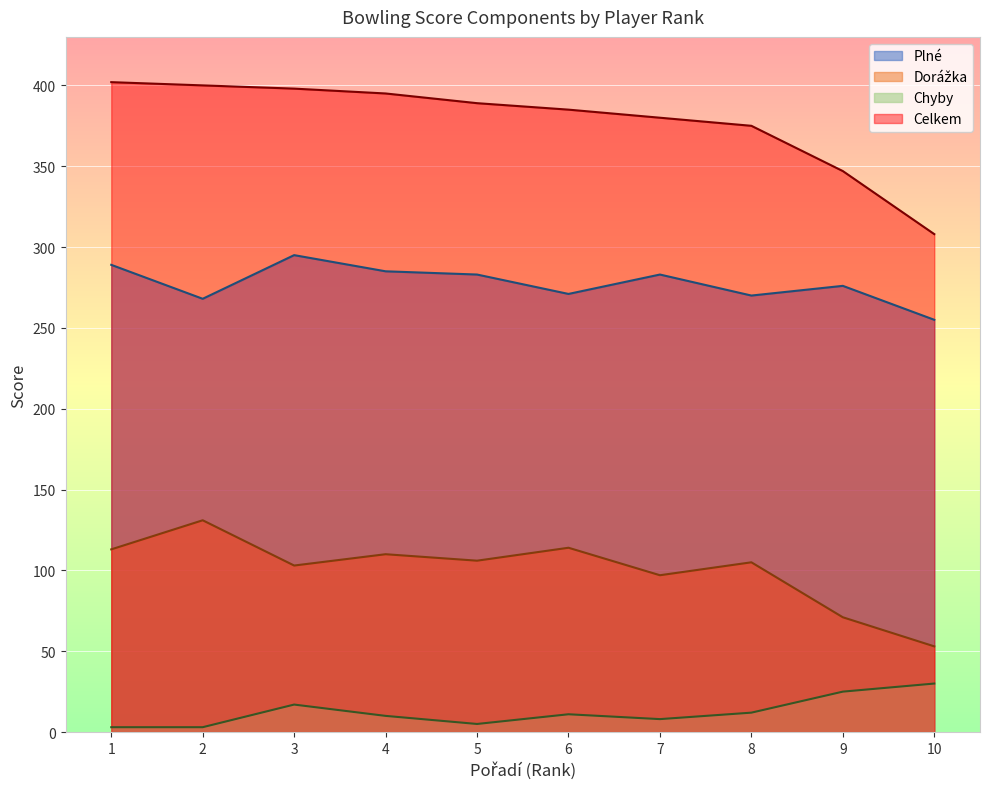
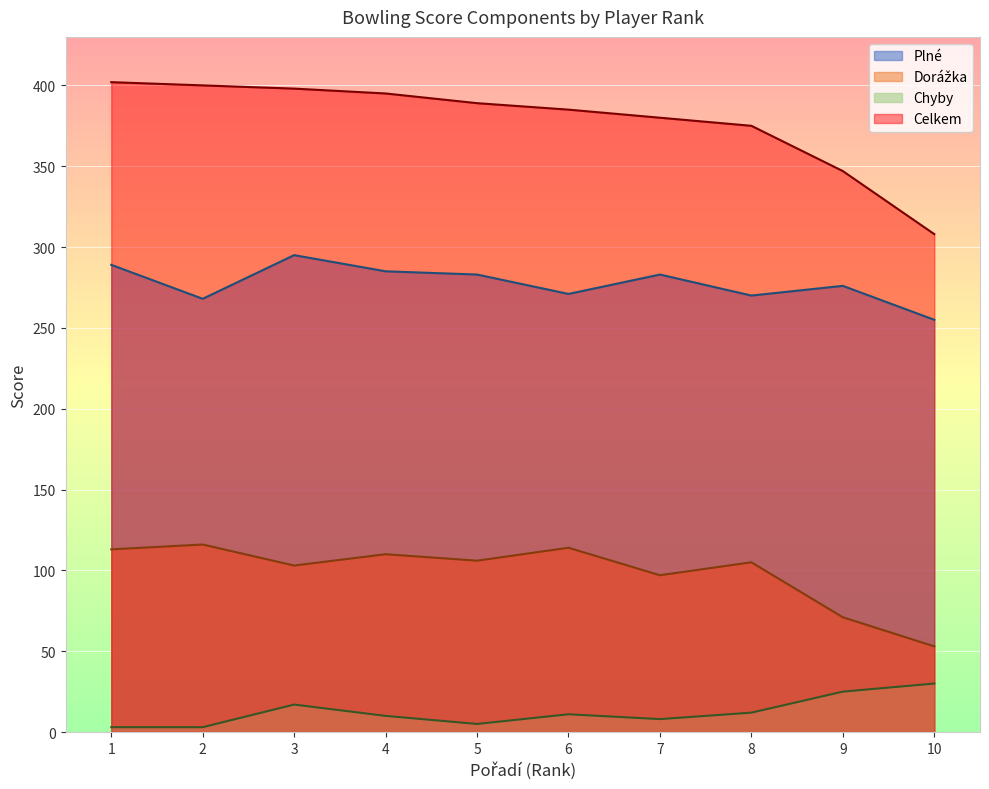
Dorážka, 2: 131 -> 116
